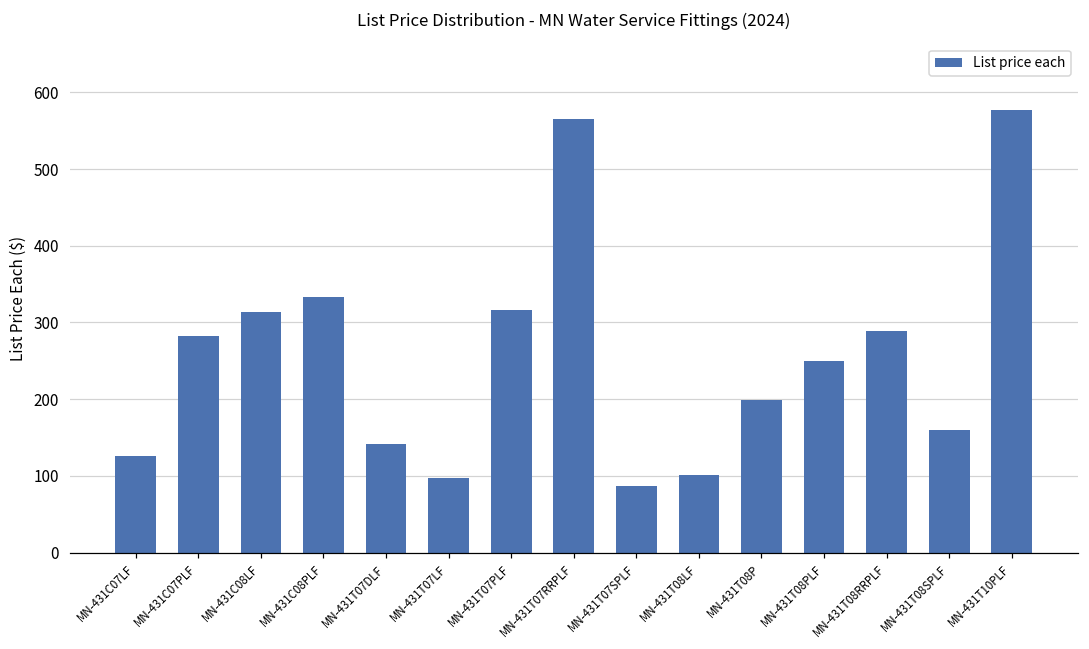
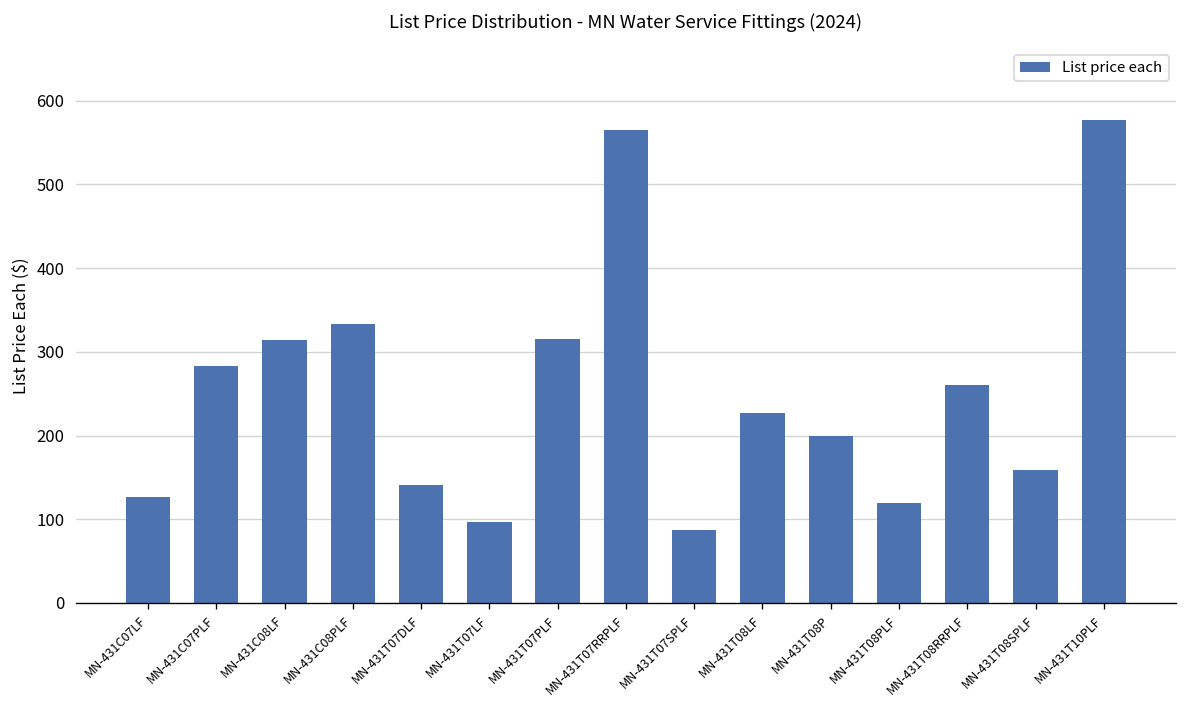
MN-431T08LF: 100 -> 230
MN-431T08PLF: 250 -> 120
MN-431T08RRPLF: 290 -> 260
